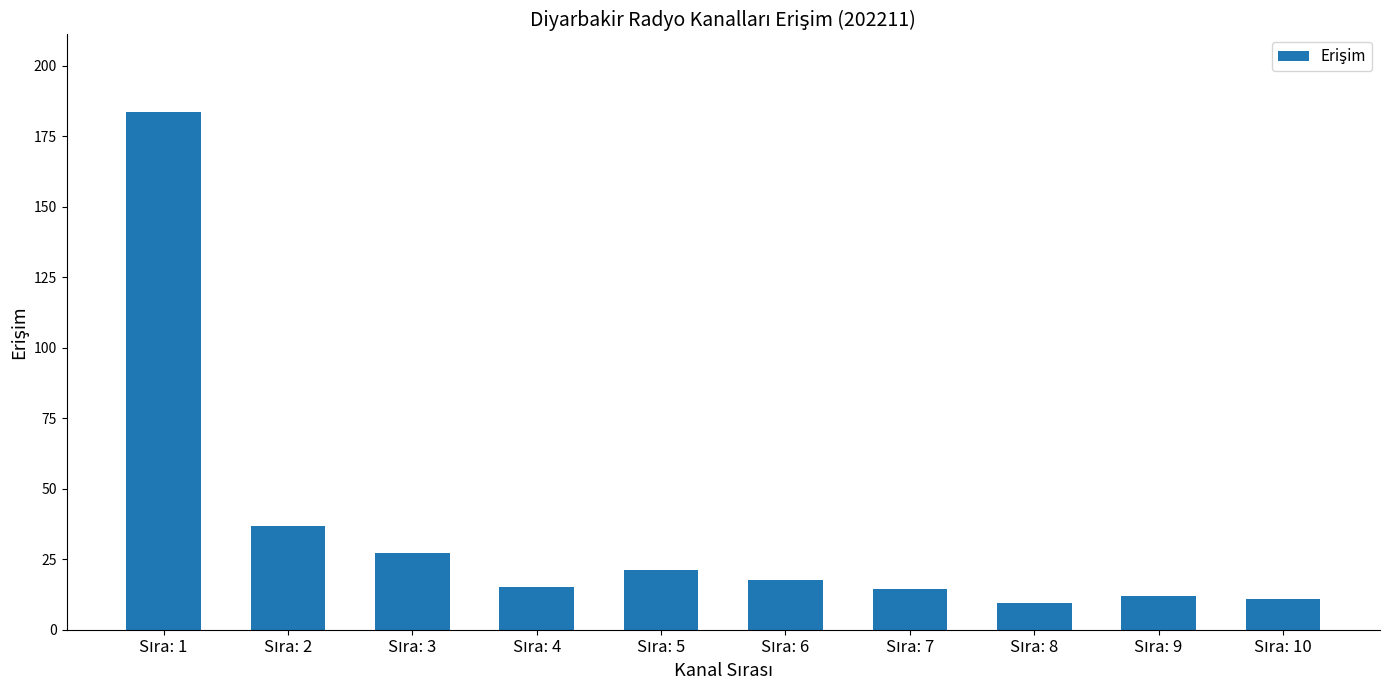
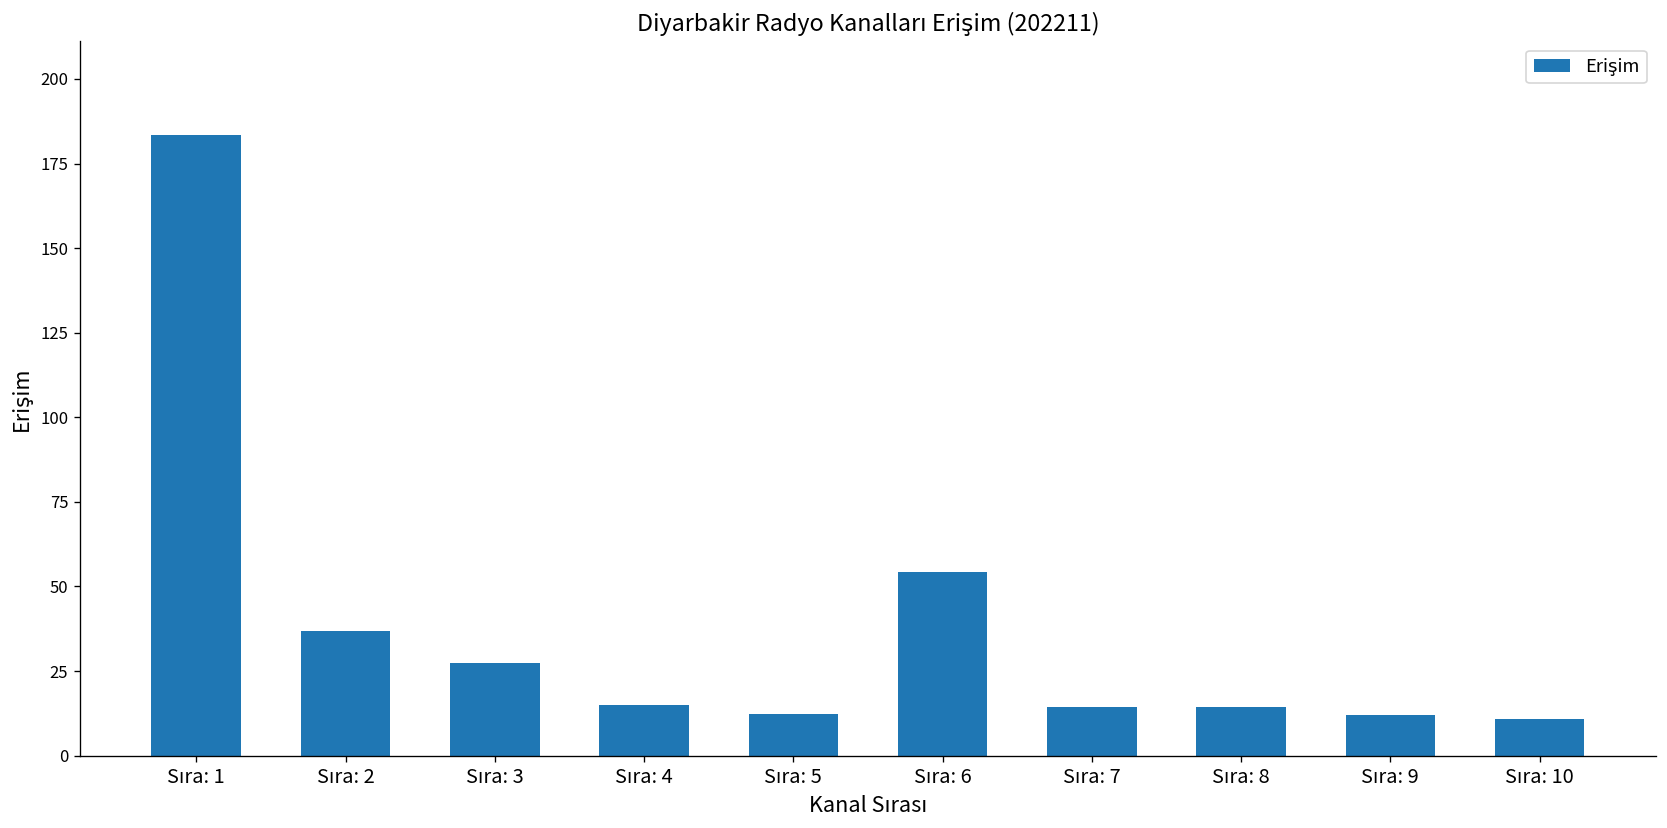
Sıra: 5: 21 -> 12
Sıra: 6: 18 -> 54
Sıra: 8: 9 -> 14
